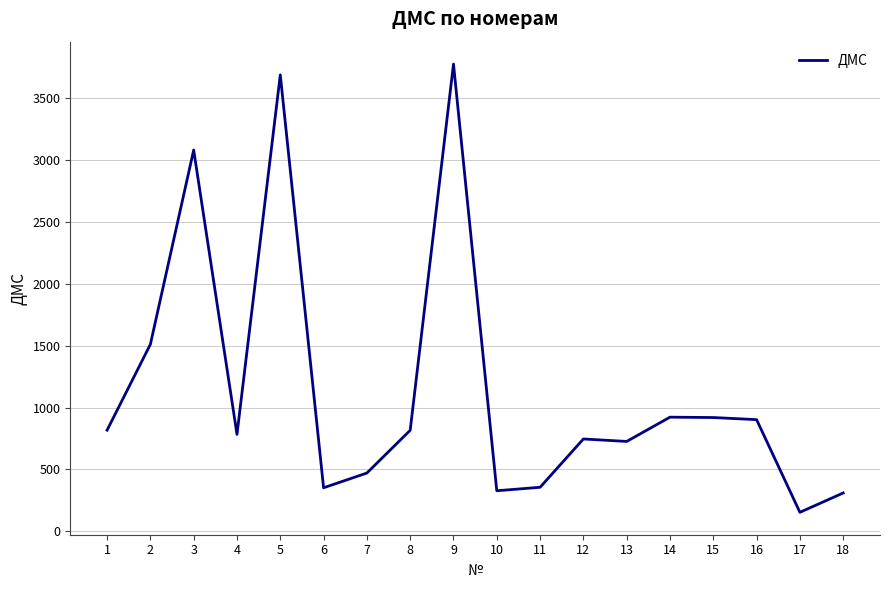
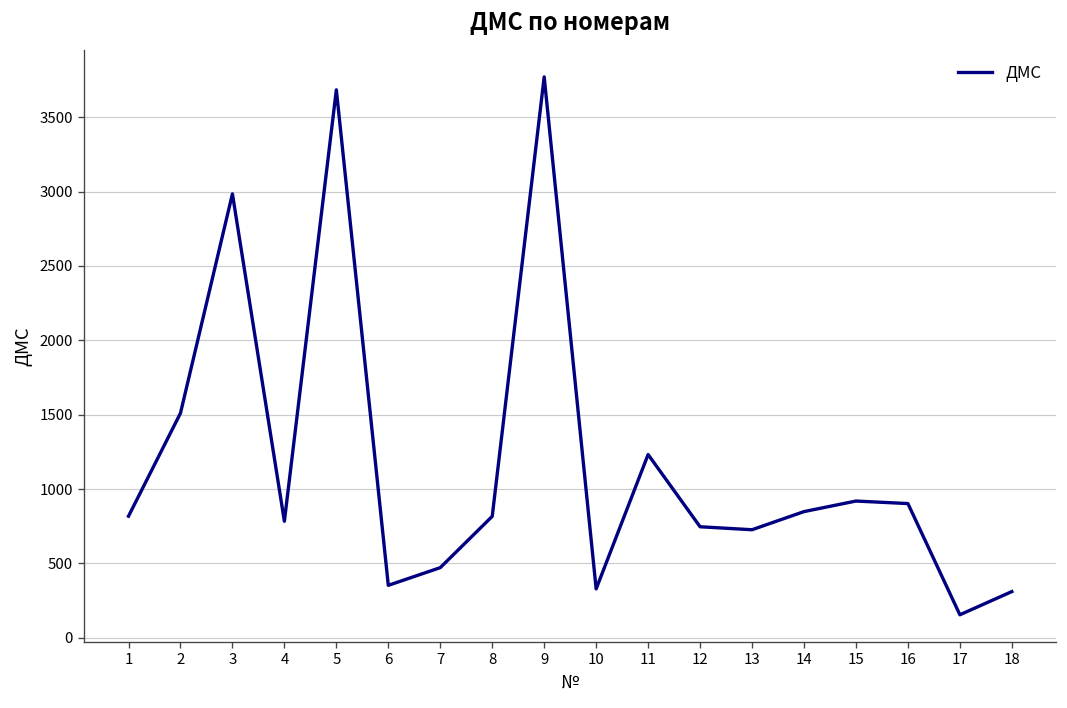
3: 3080 -> 2990
11: 360 -> 1230
14: 920 -> 850
